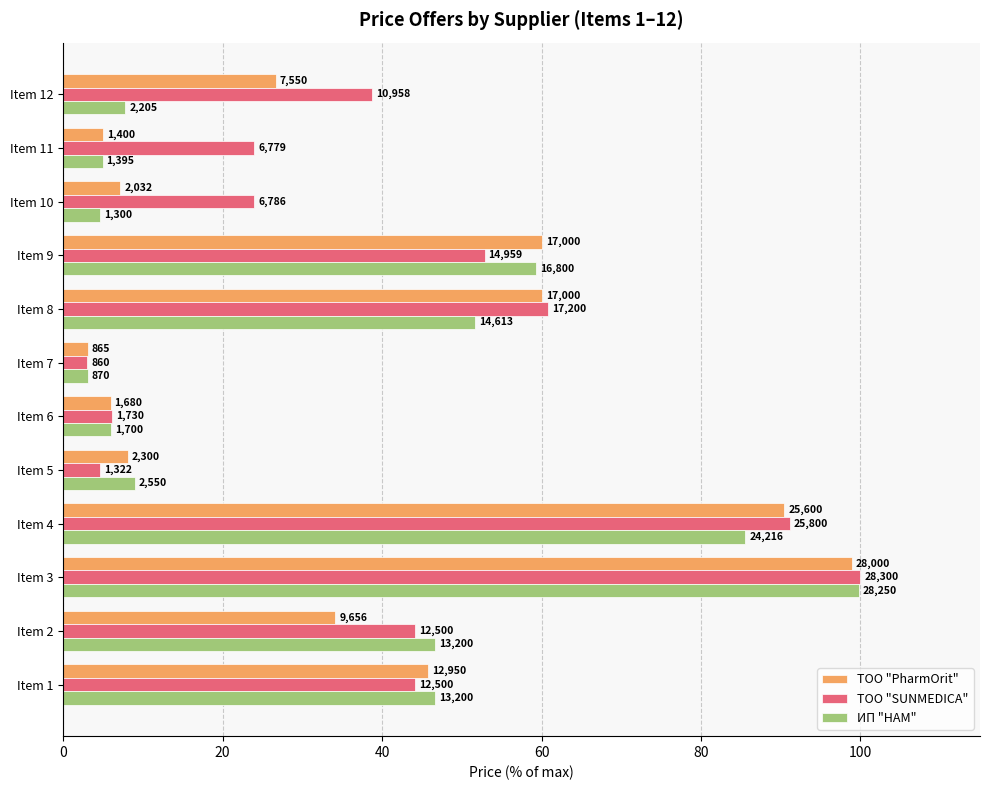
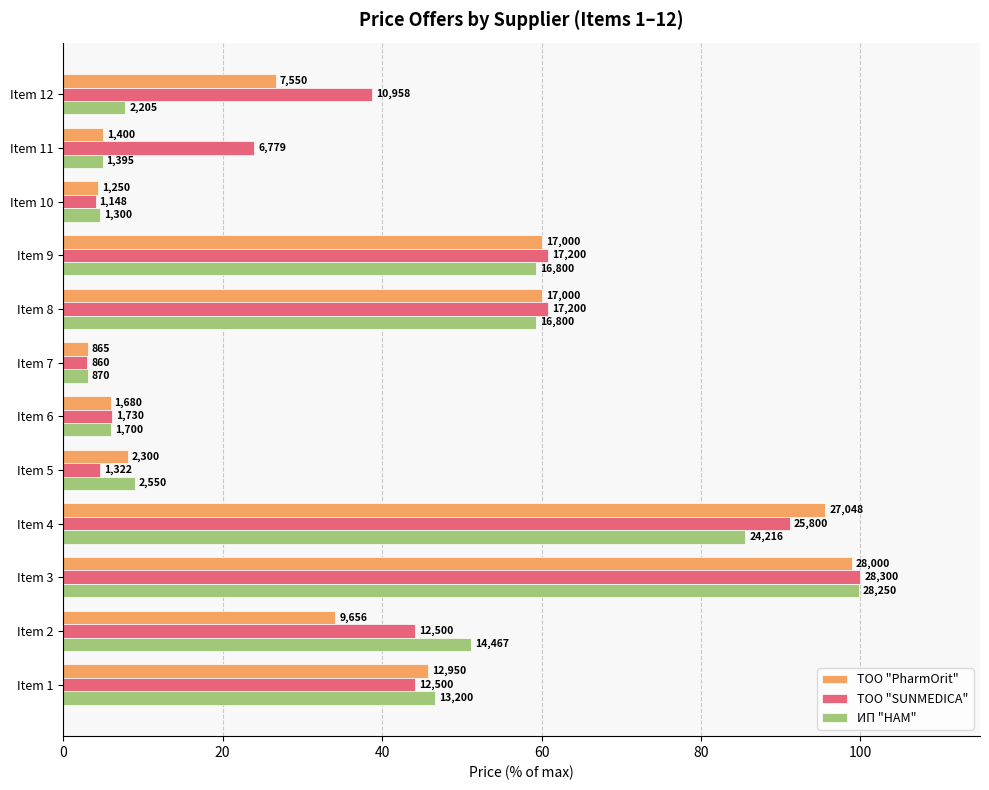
ТОО "PharmOrit", Item 10: 2,032 -> 1,250
ТОО "SUNMEDICA", Item 10: 6,786 -> 1,148
ТОО "SUNMEDICA", Item 9: 14,959 -> 17,200
ИП "НАМ", Item 8: 14,613 -> 16,800
ТОО "PharmOrit", Item 4: 25,600 -> 27,048
ИП "НАМ", Item 2: 13,200 -> 14,467
